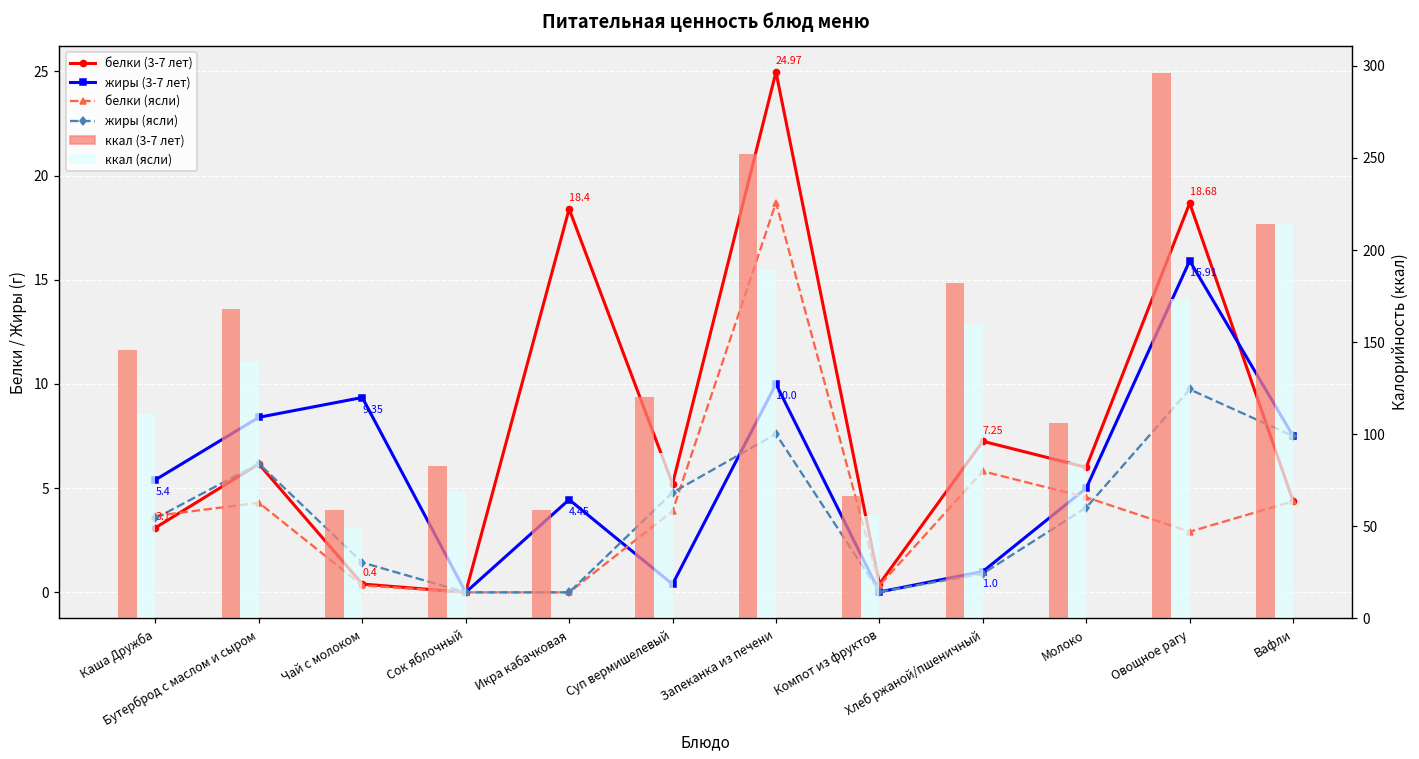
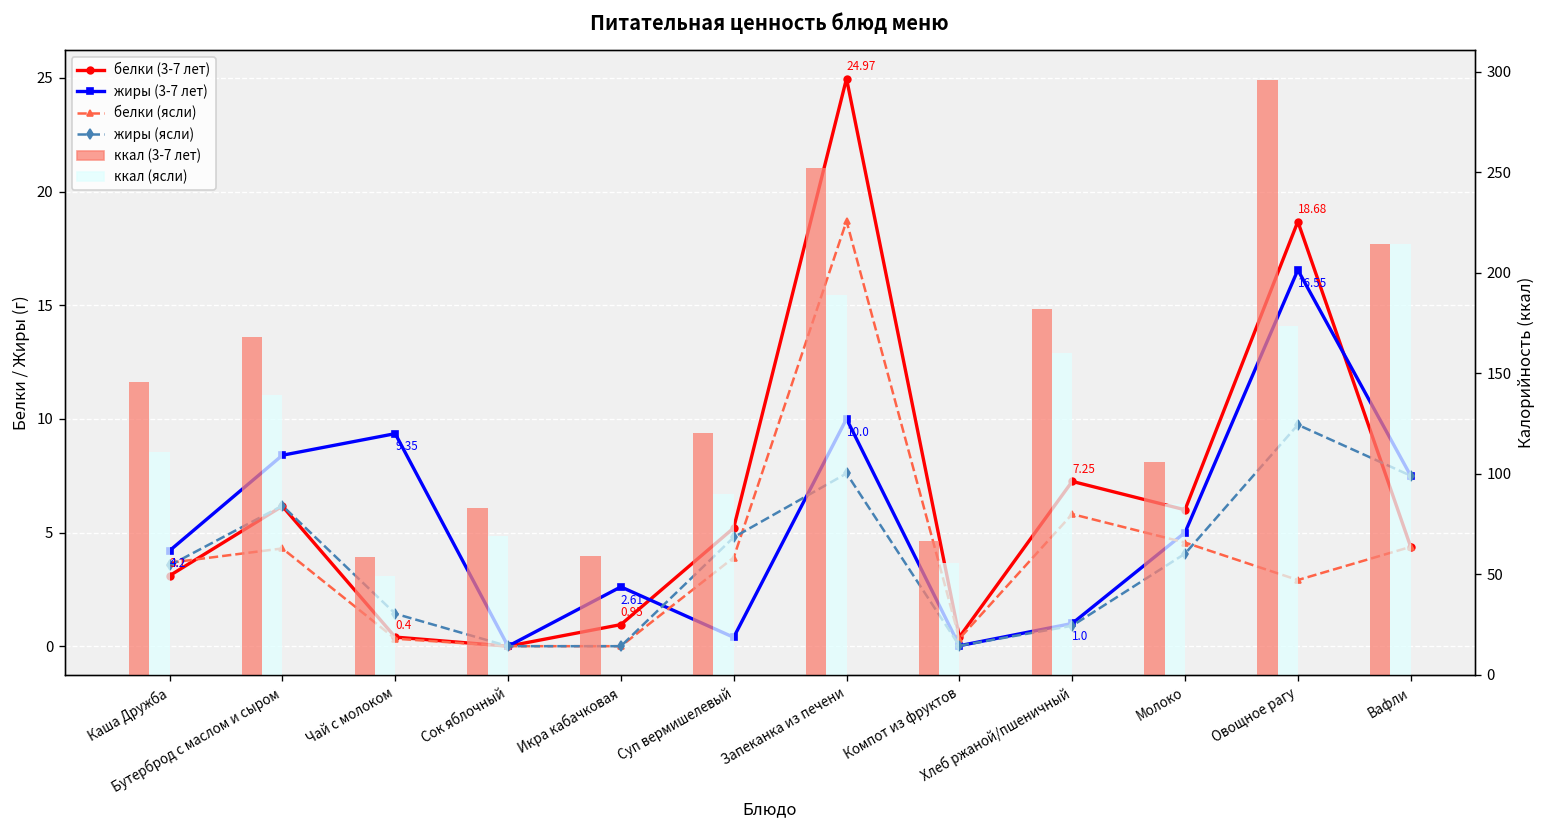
жиры (3-7 лет), Каша Дружба: 5.4 -> 4.2
белки (3-7 лет), Икра кабачковая: 18.4 -> 0.95
жиры (3-7 лет), Икра кабачковая: 4.45 -> 2.61
жиры (3-7 лет), Овощное рагу: 15.91 -> 16.55
